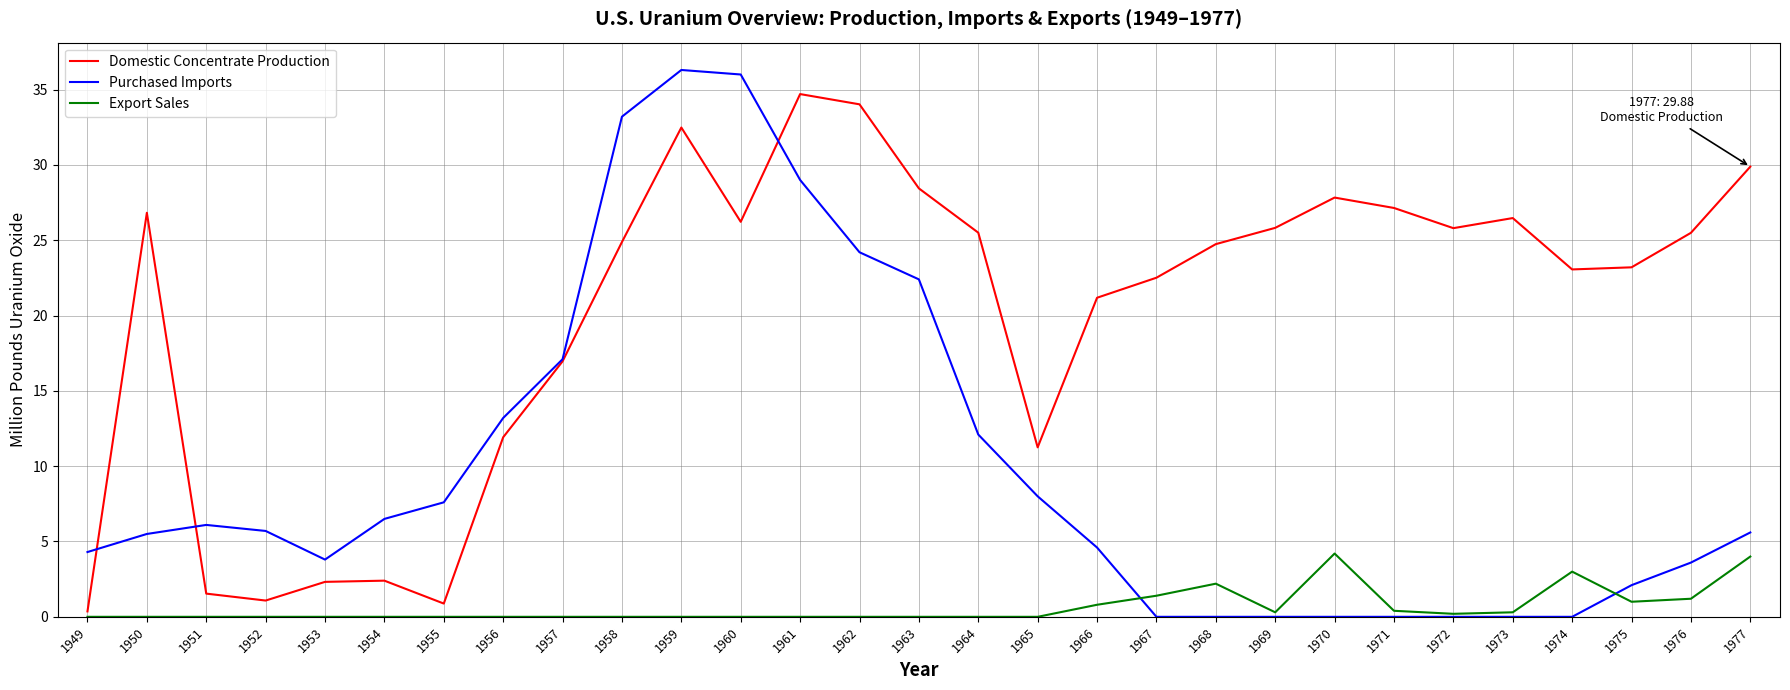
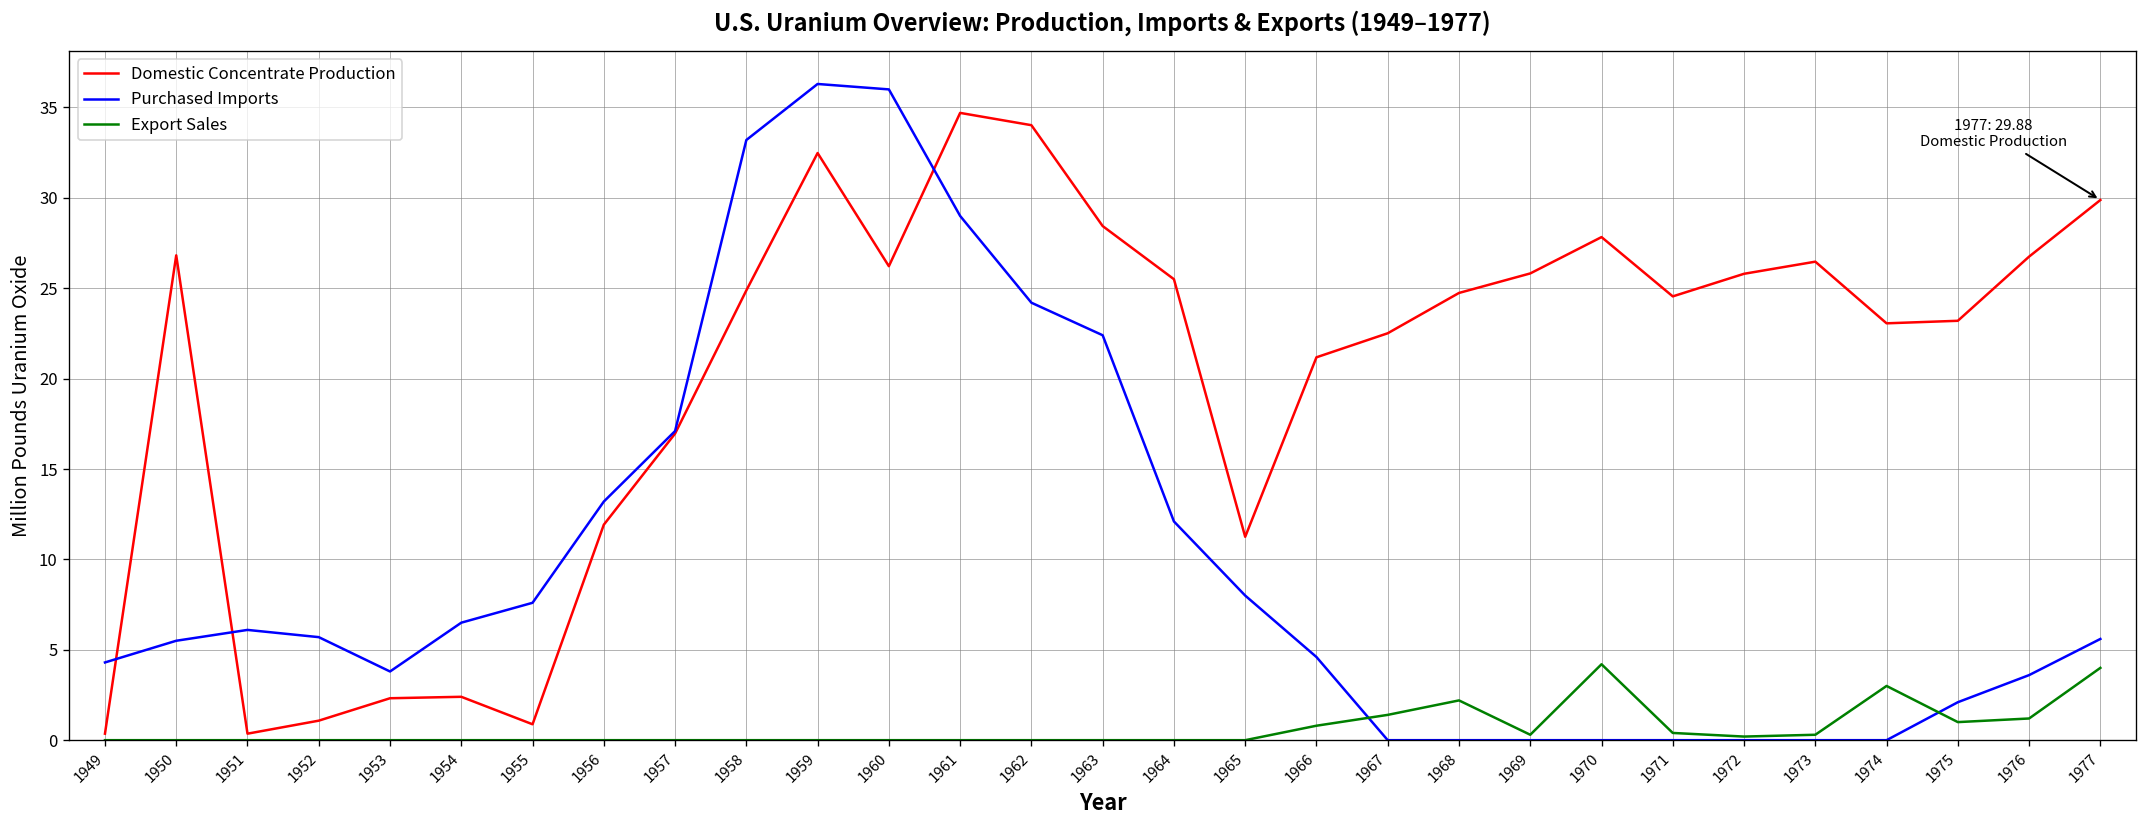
Domestic Concentrate Production, 1951: 1.5 -> 0.4
Domestic Concentrate Production, 1971: 27.1 -> 24.6
Domestic Concentrate Production, 1976: 25.5 -> 26.8
